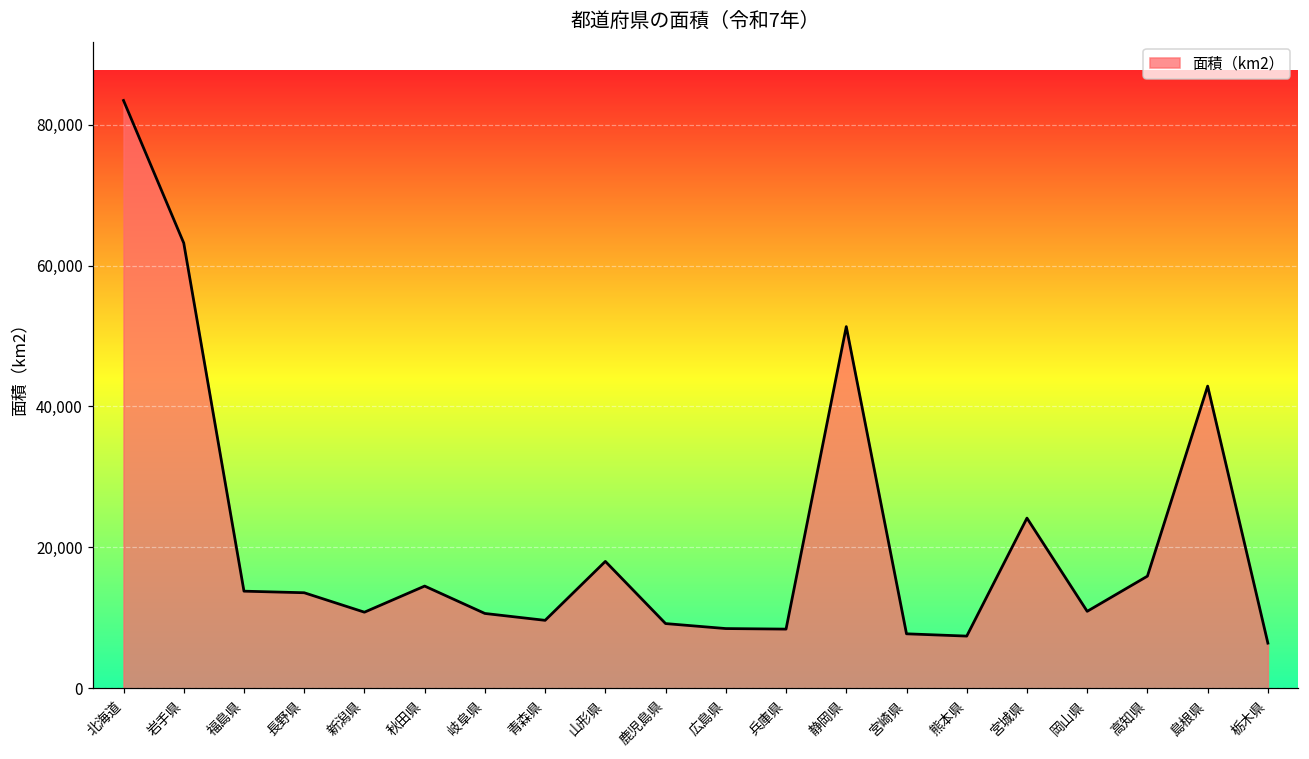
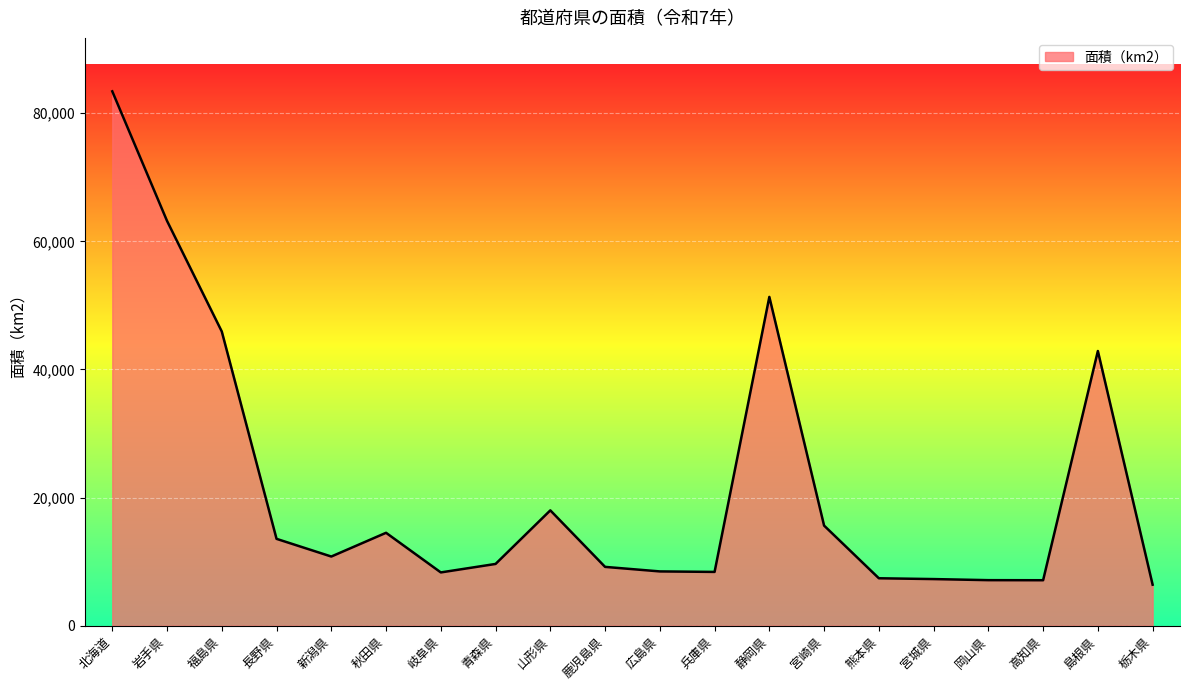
福島県: 14,000 -> 46,000
岐阜県: 11,000 -> 8,000
宮崎県: 8,000 -> 16,000
宮城県: 24,000 -> 7,000
岡山県: 11,000 -> 7,000
高知県: 16,000 -> 7,000
